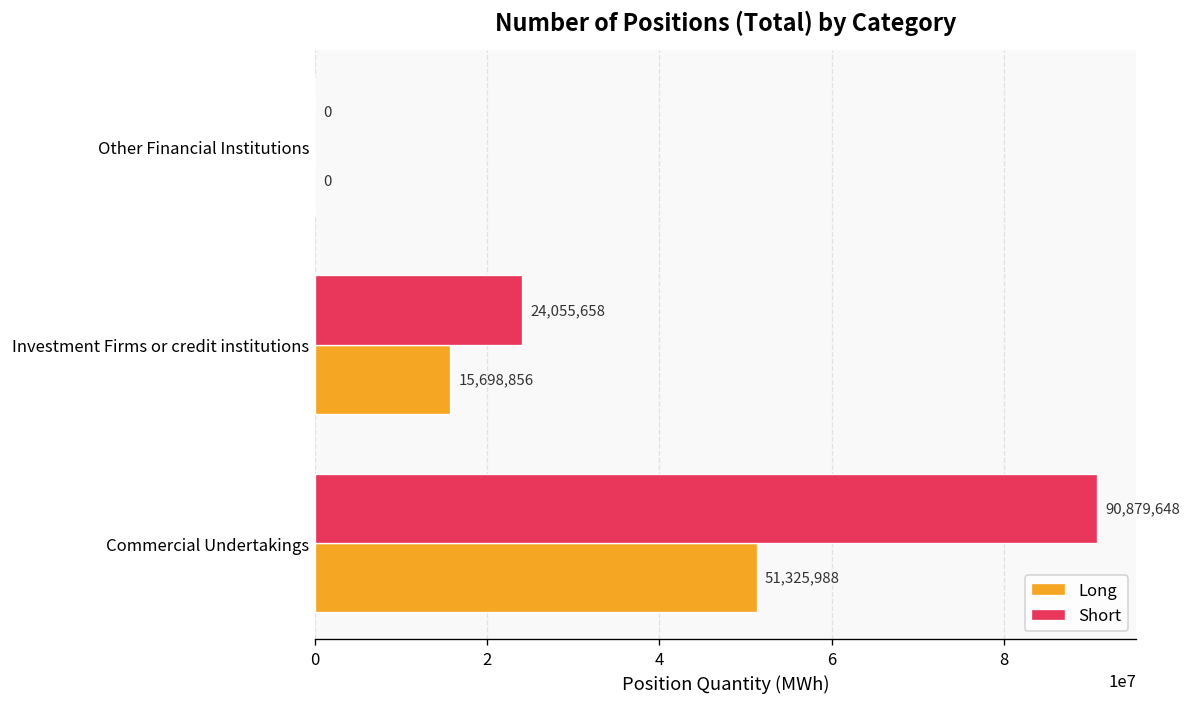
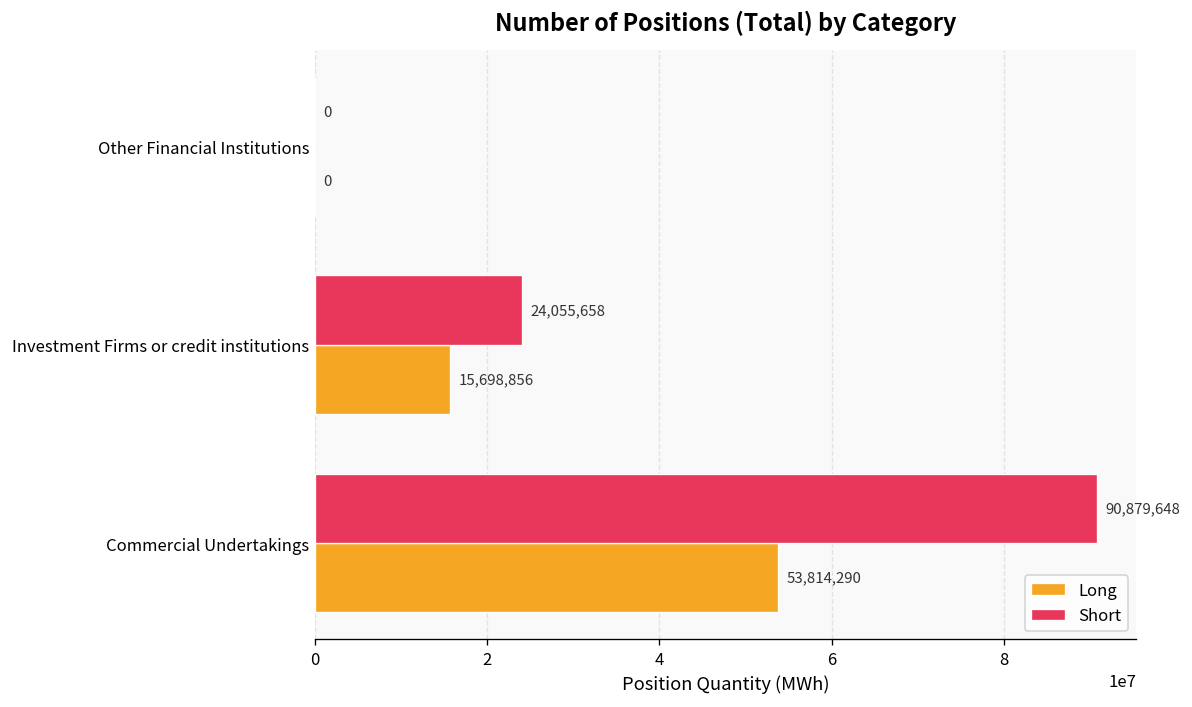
Long, Commercial Undertakings: 51,325,988 -> 53,814,290
